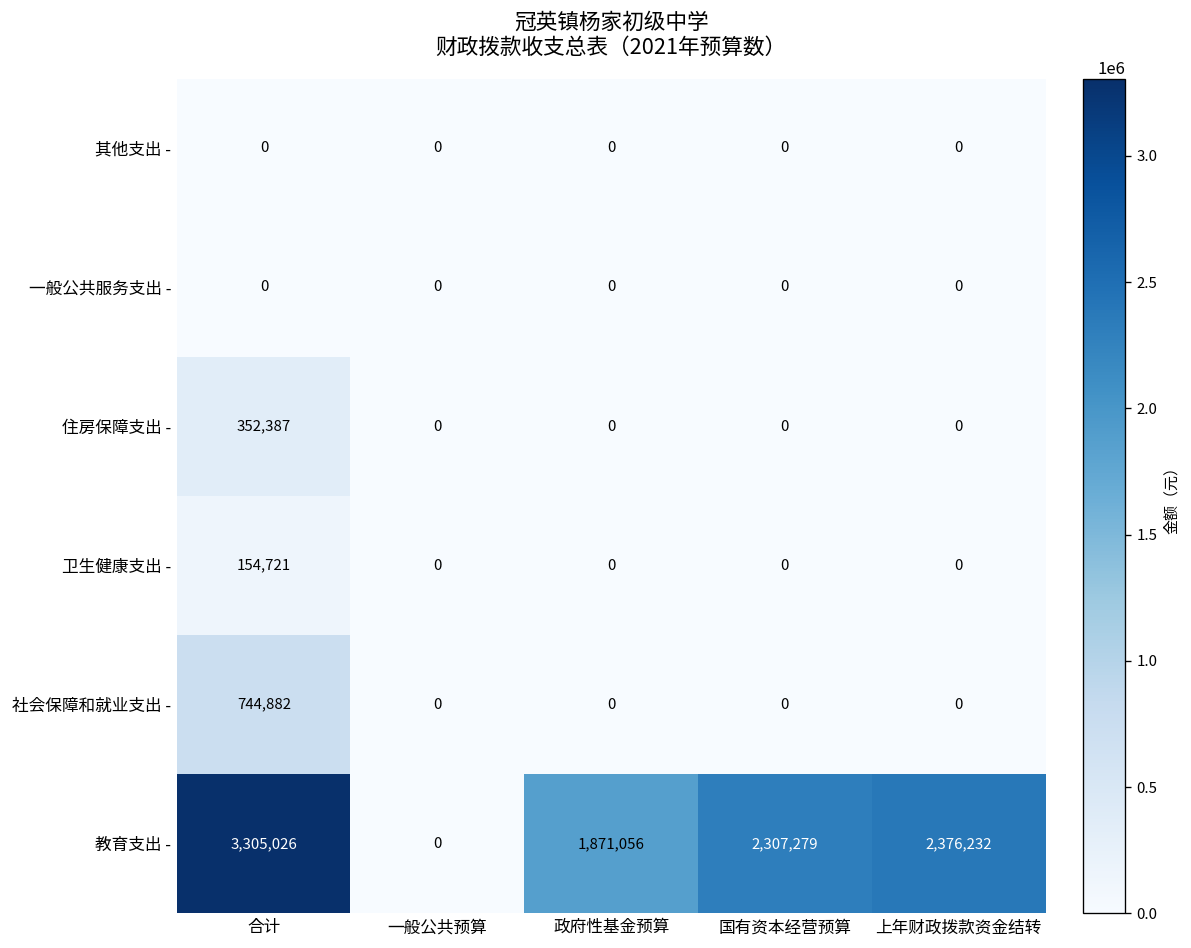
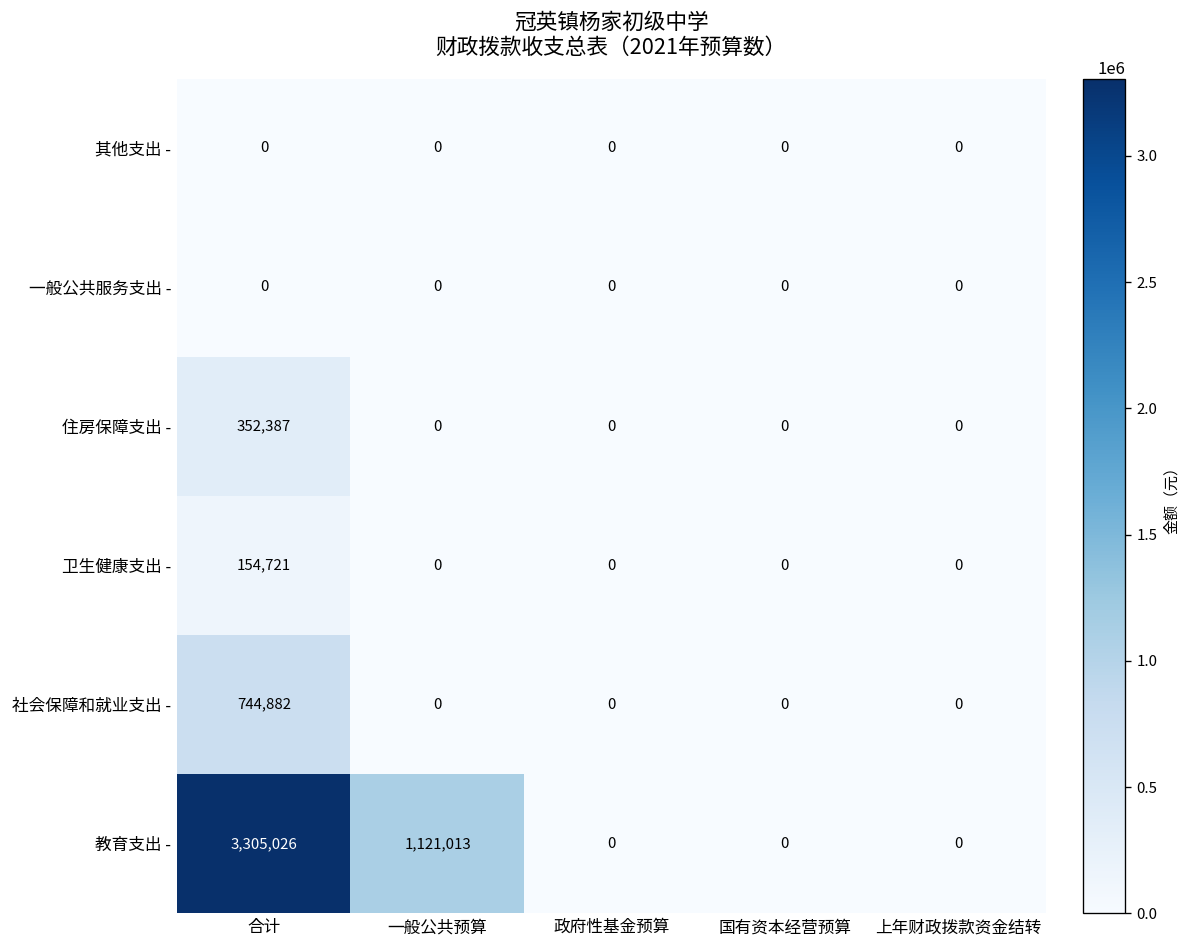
教育支出 -, 一般公共预算: 0 -> 1,121,013
教育支出 -, 政府性基金预算: 1,871,056 -> 0
教育支出 -, 国有资本经营预算: 2,307,279 -> 0
教育支出 -, 上年财政拨款资金结转: 2,376,232 -> 0
